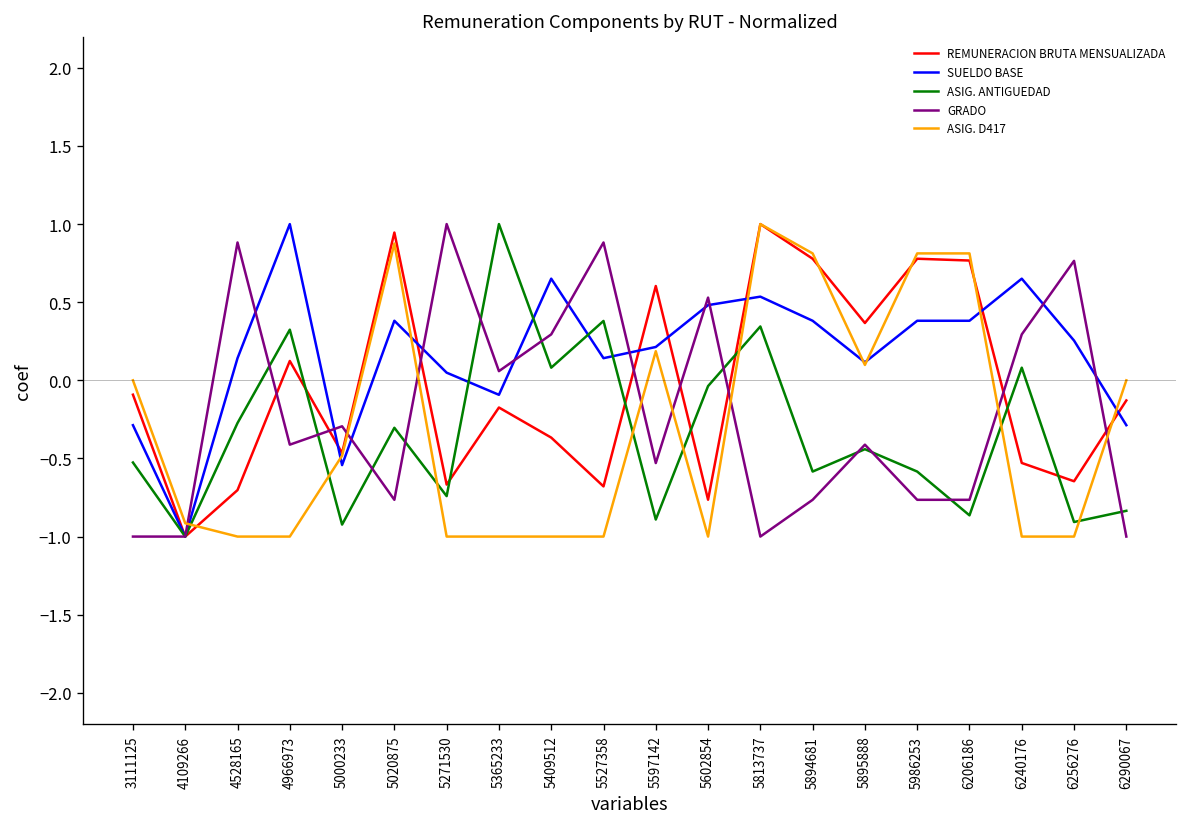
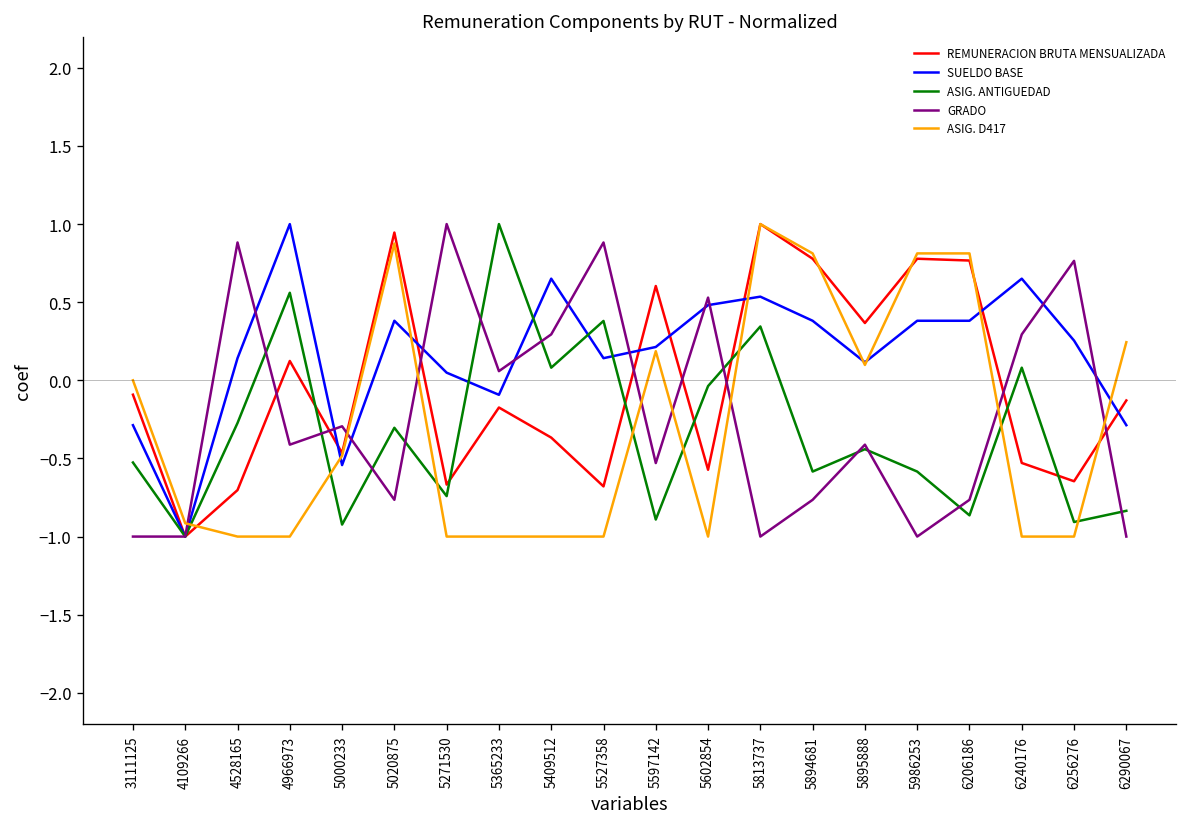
ASIG. ANTIGUEDAD, 4966973: 0.32 -> 0.56
REMUNERACION BRUTA MENSUALIZADA, 5602854: -0.76 -> -0.57
GRADO, 5986253: -0.76 -> -1.00
ASIG. D417, 6290067: 0.00 -> 0.24
